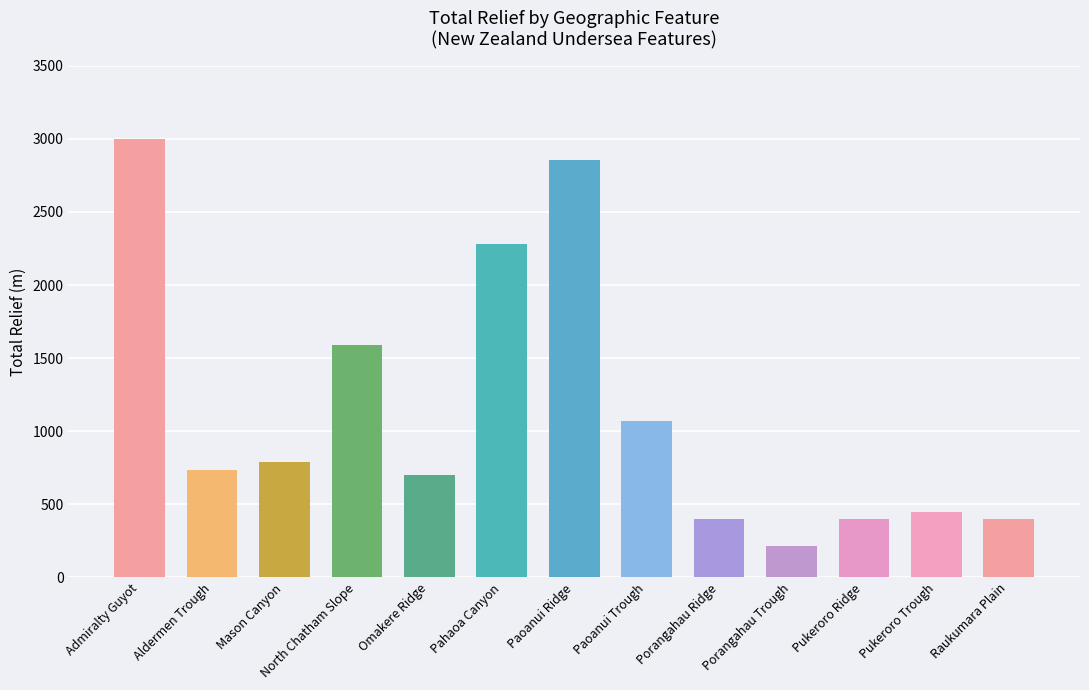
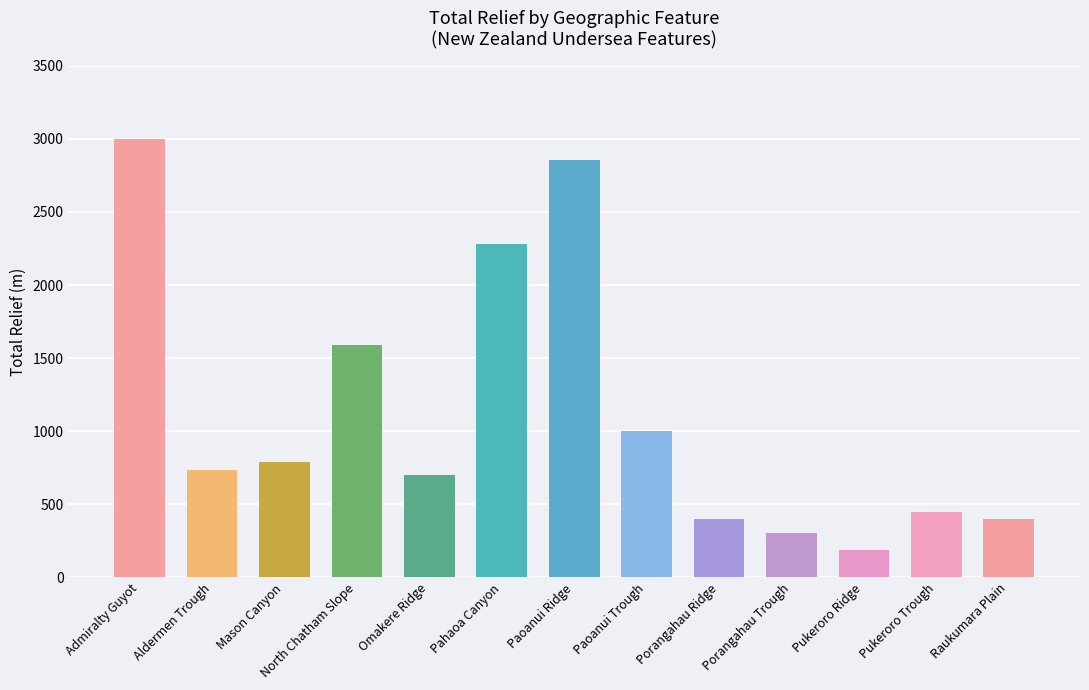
Paoanui Trough: 1070 -> 1000
Porangahau Trough: 220 -> 300
Pukeroro Ridge: 400 -> 190
